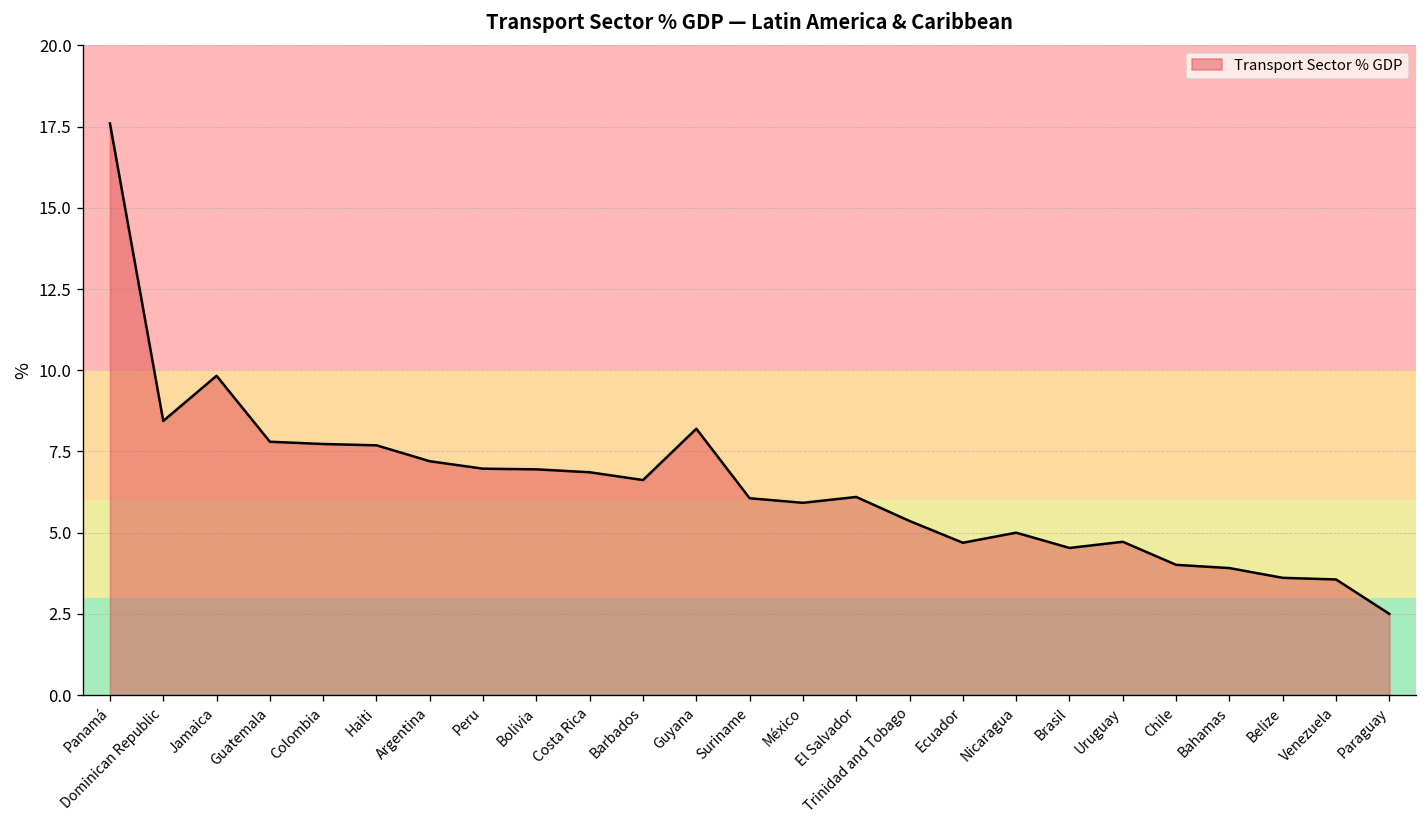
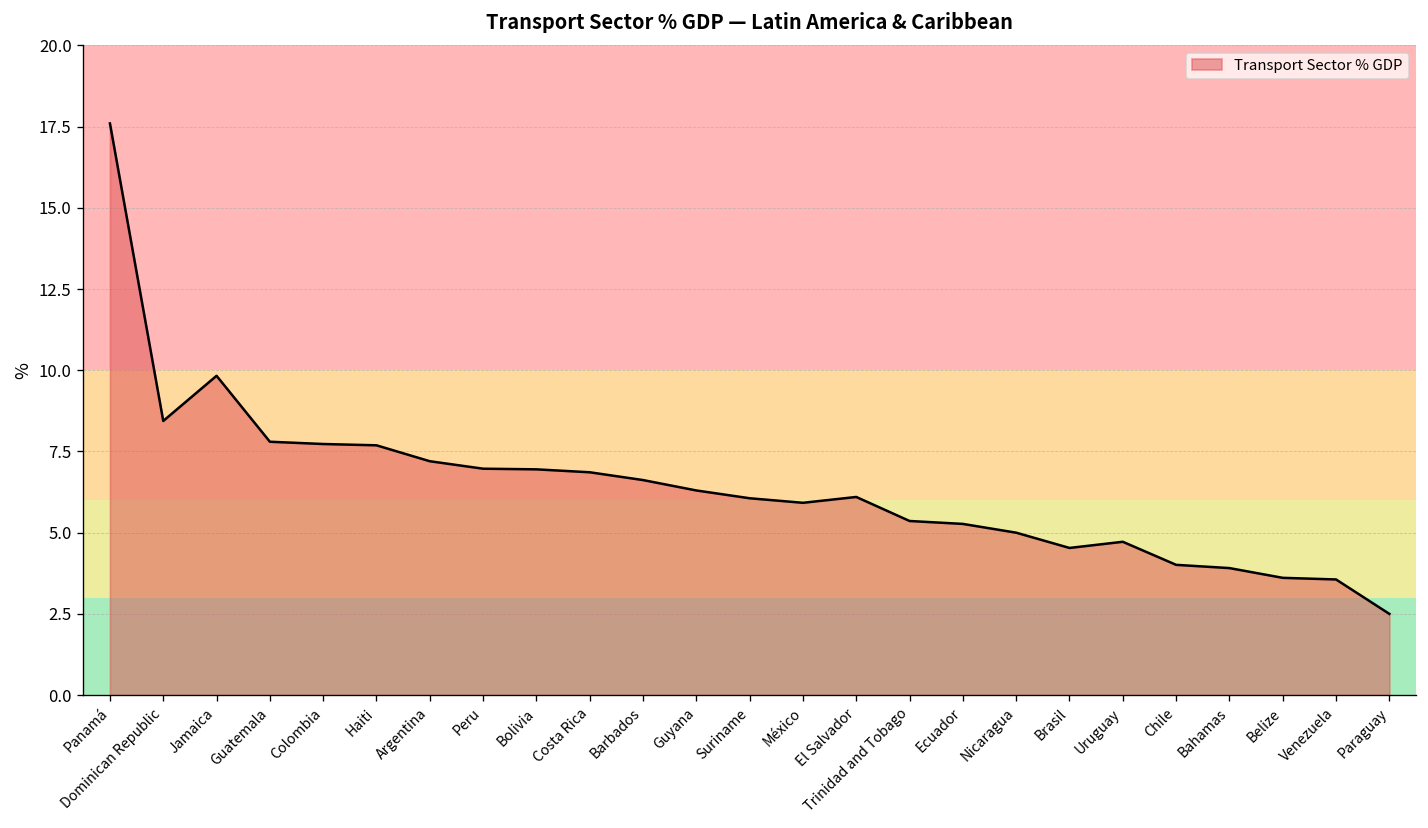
Guyana: 8.2 -> 6.3
Ecuador: 4.7 -> 5.3
